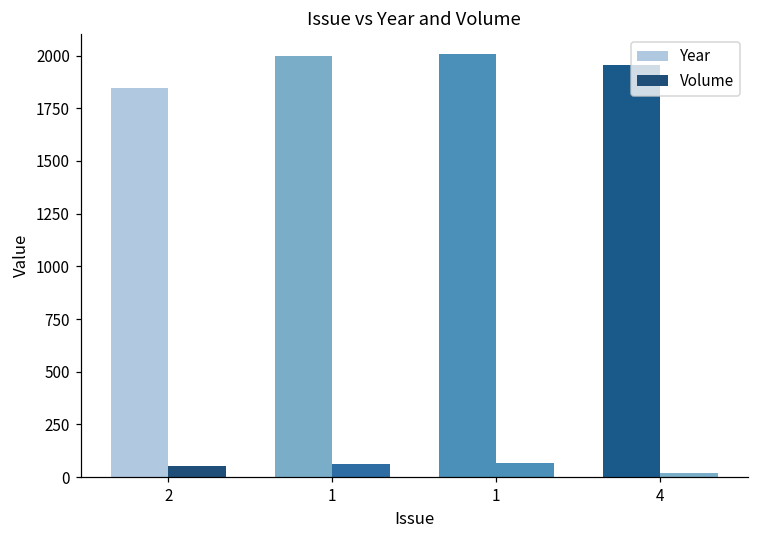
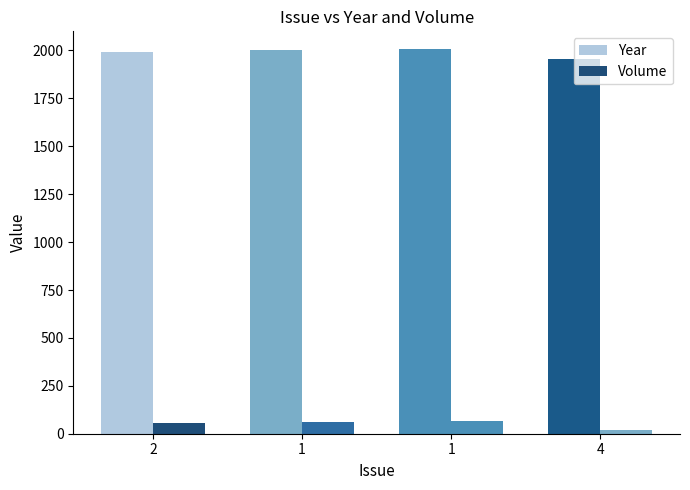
Year, 2: 1850 -> 1990
